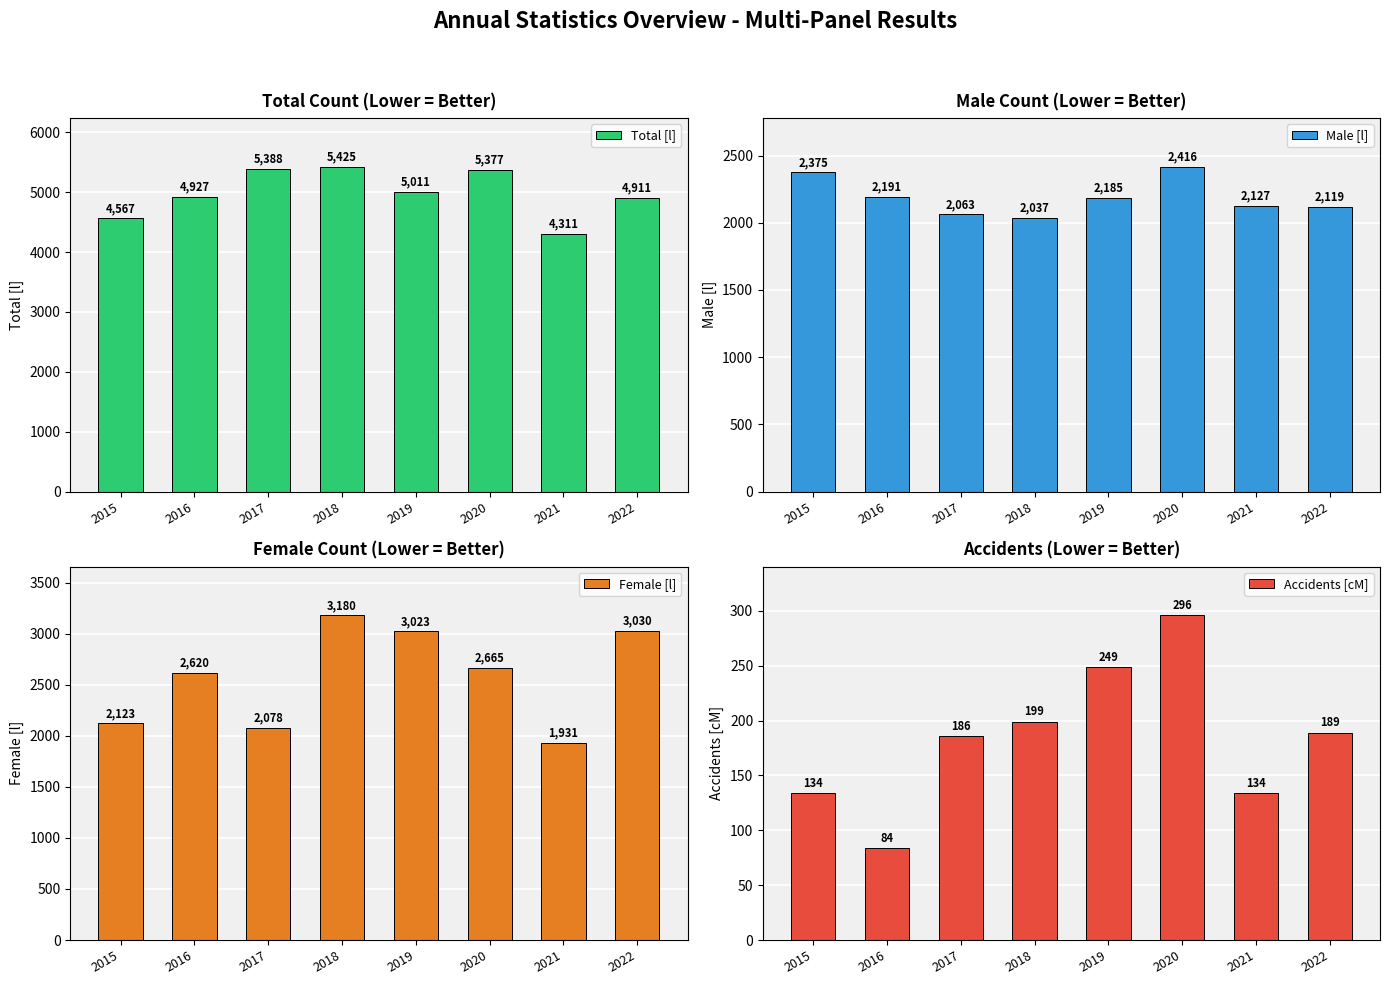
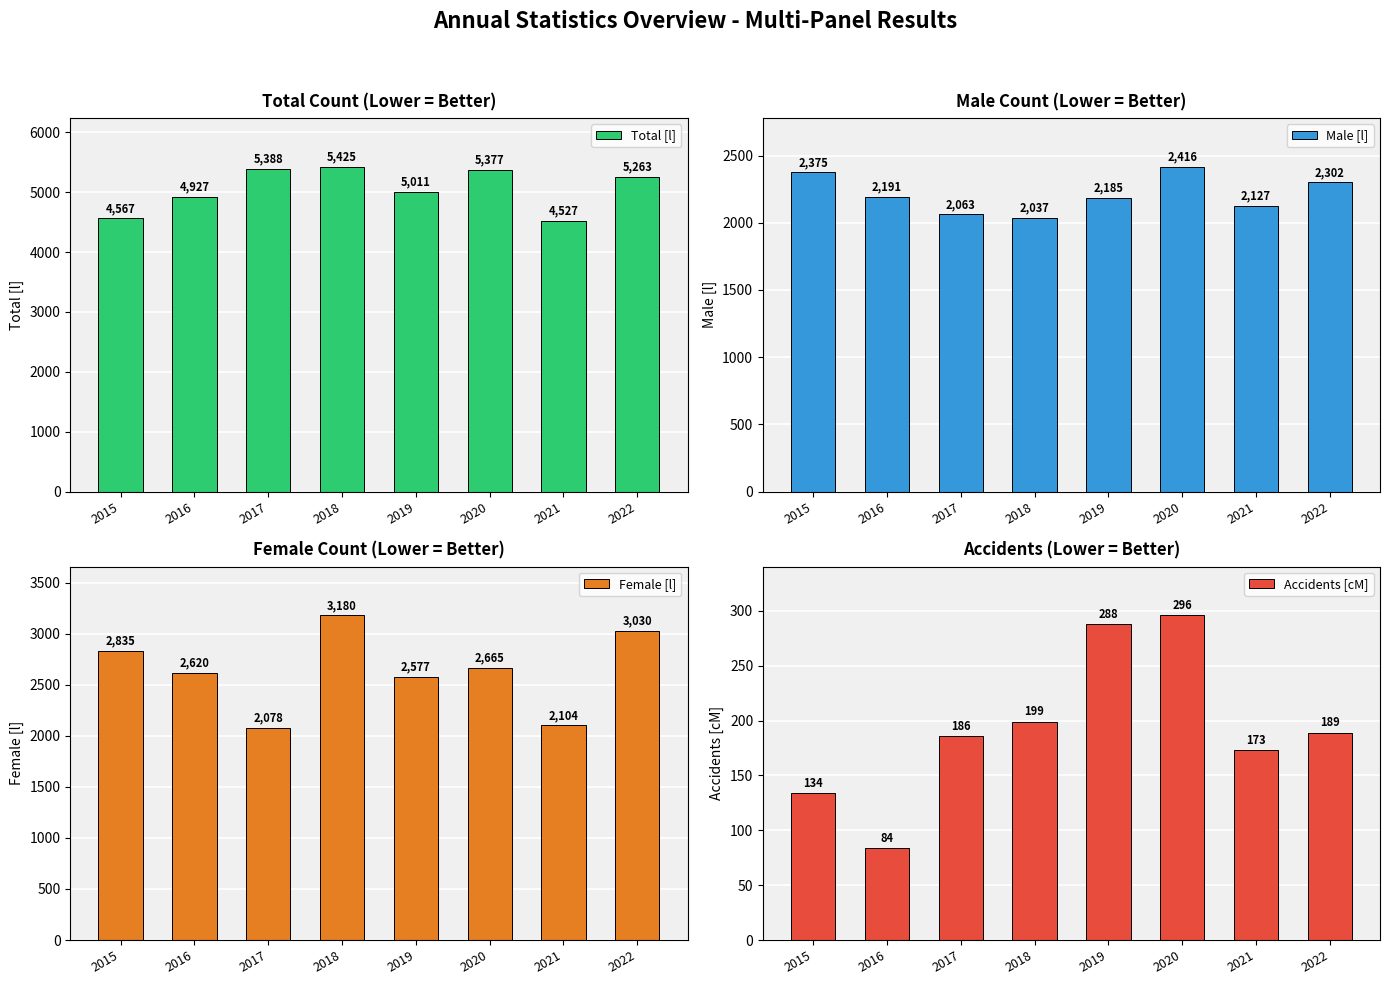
Total Count (Lower = Better), 2021: 4,311 -> 4,527
Total Count (Lower = Better), 2022: 4,911 -> 5,263
Male Count (Lower = Better), 2022: 2,119 -> 2,302
Female Count (Lower = Better), 2015: 2,123 -> 2,835
Female Count (Lower = Better), 2019: 3,023 -> 2,577
Female Count (Lower = Better), 2021: 1,931 -> 2,104
Accidents (Lower = Better), 2019: 249 -> 288
Accidents (Lower = Better), 2021: 134 -> 173
